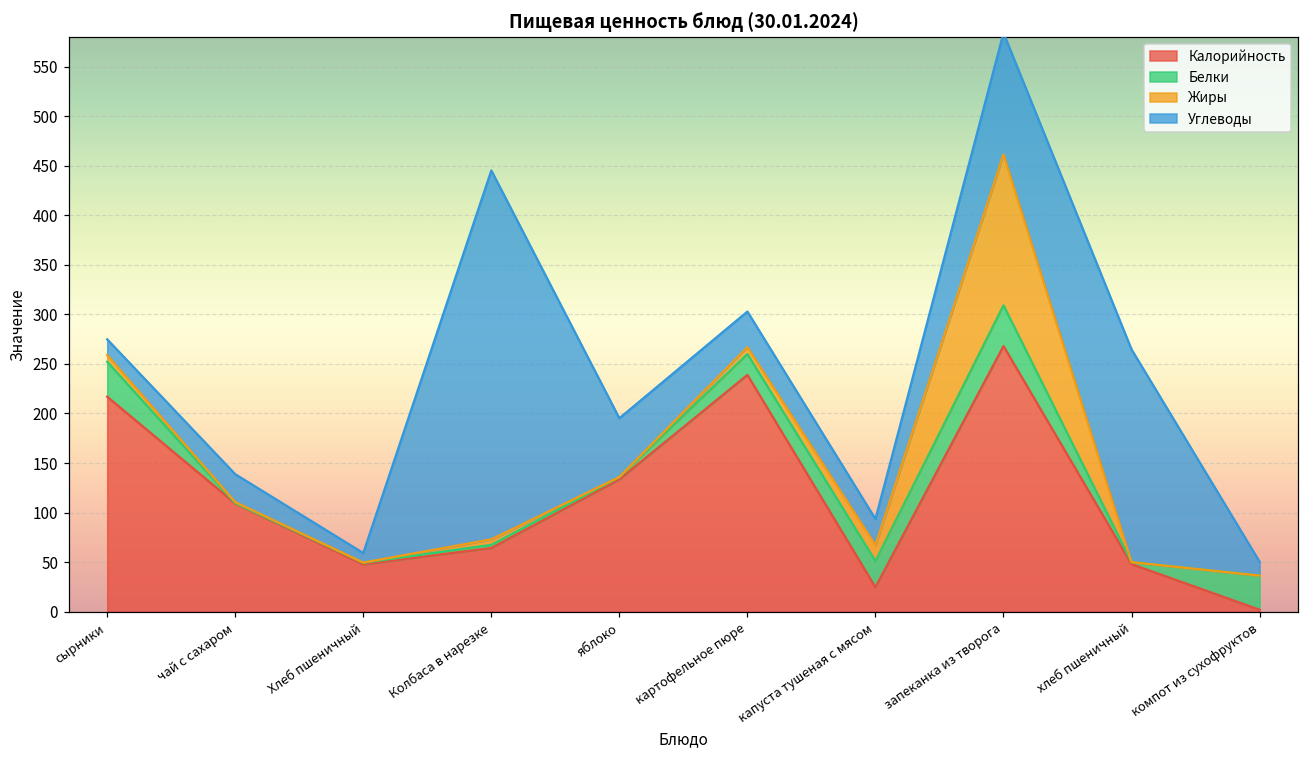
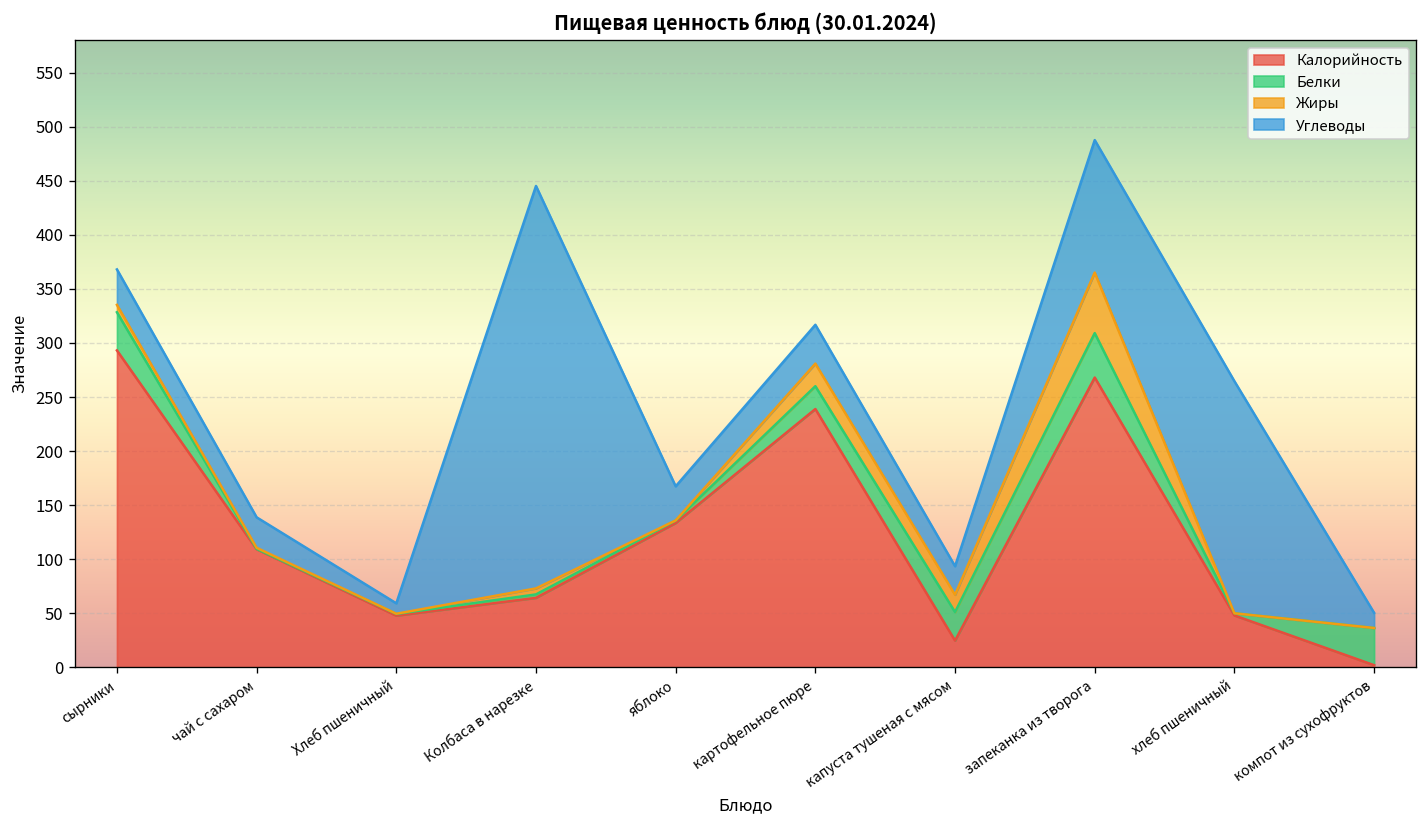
Калорийность, сырники: 220 -> 290
Углеводы, сырники: 20 -> 30
Углеводы, яблоко: 60 -> 30
Жиры, картофельное пюре: 10 -> 20
Жиры, запеканка из творога: 150 -> 60
